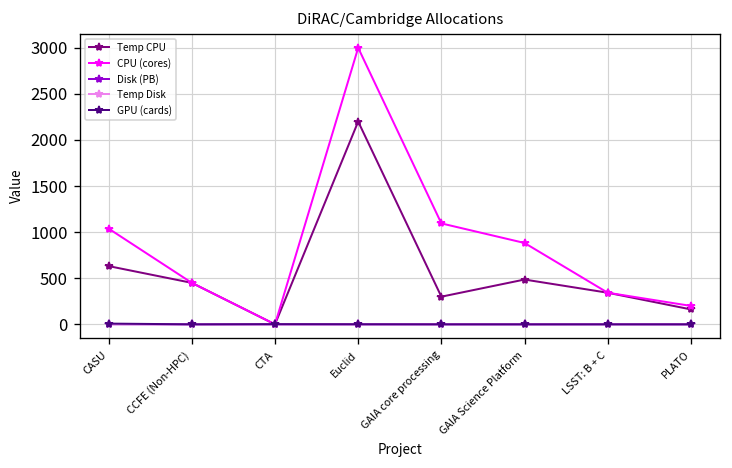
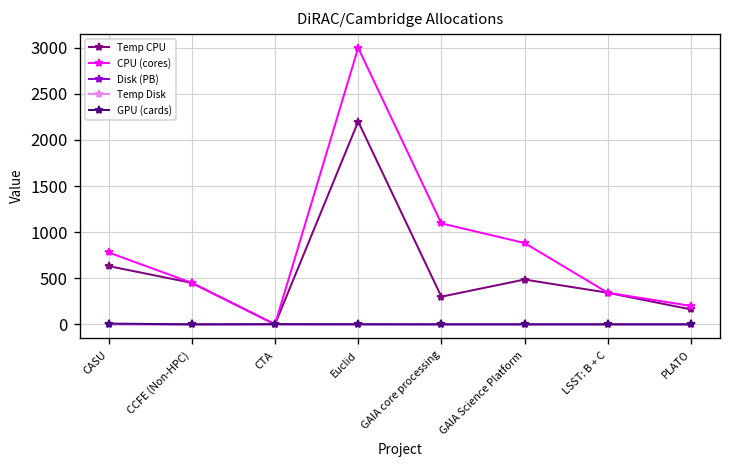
CPU (cores), CASU: 1000 -> 800
